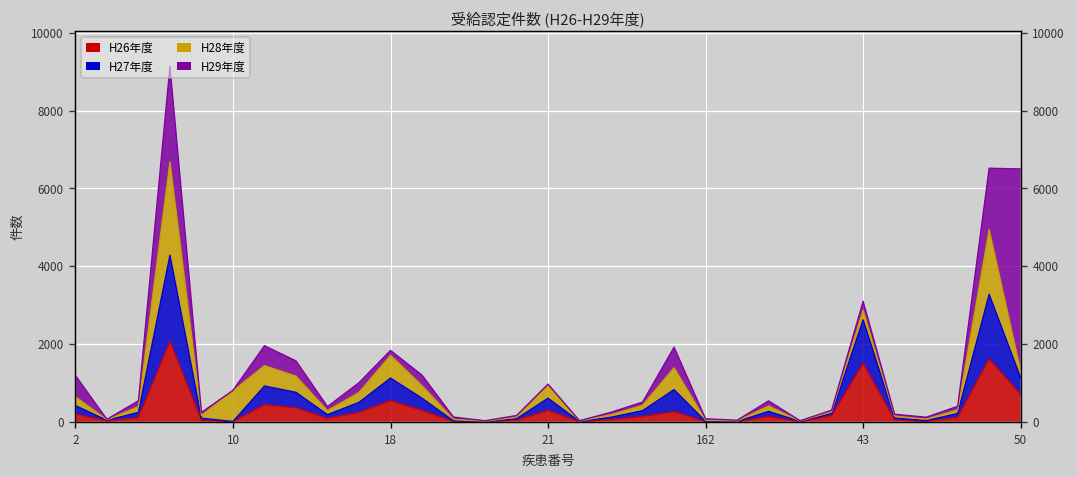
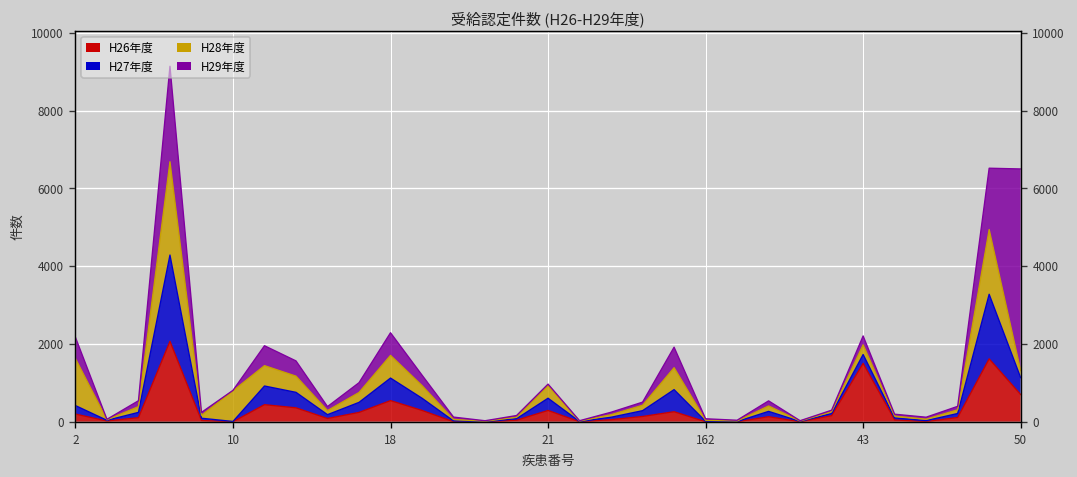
H28年度, 2: 200 -> 1200
H29年度, 18: 100 -> 600
H27年度, 43: 1100 -> 200
